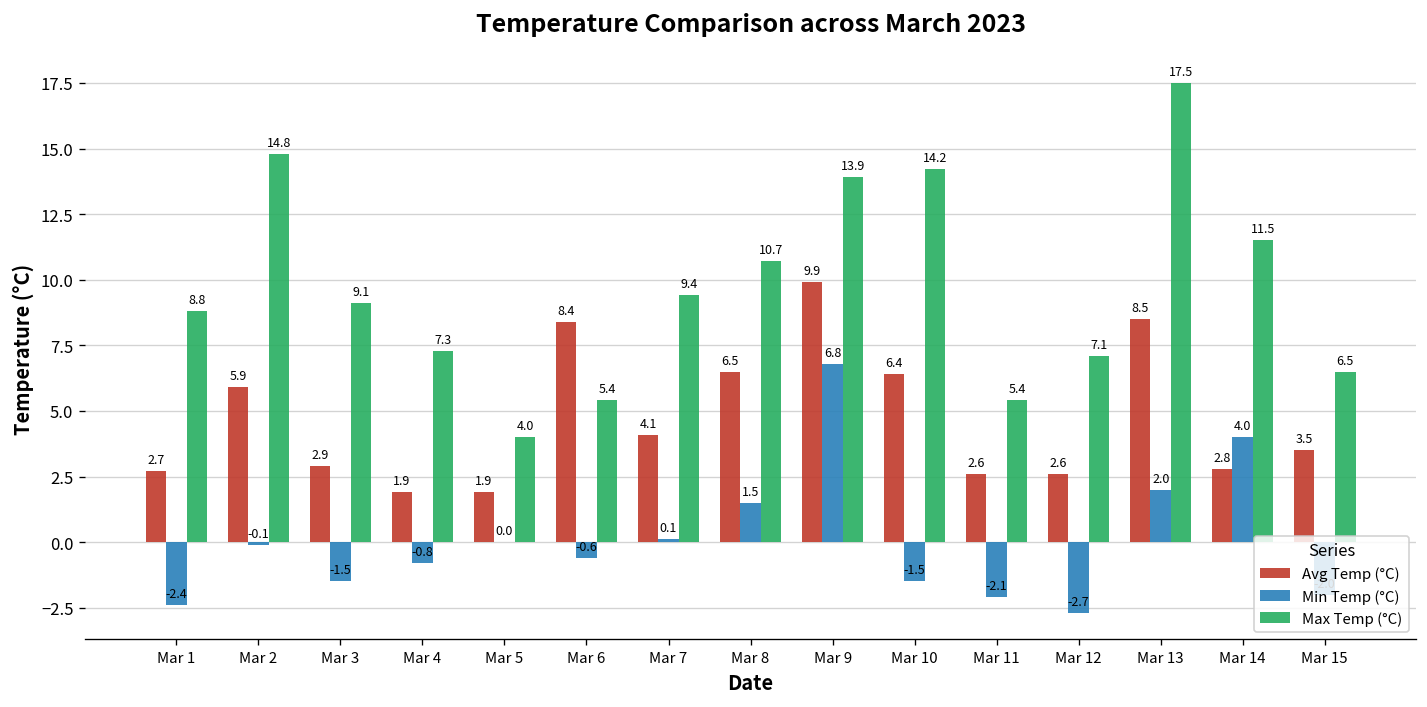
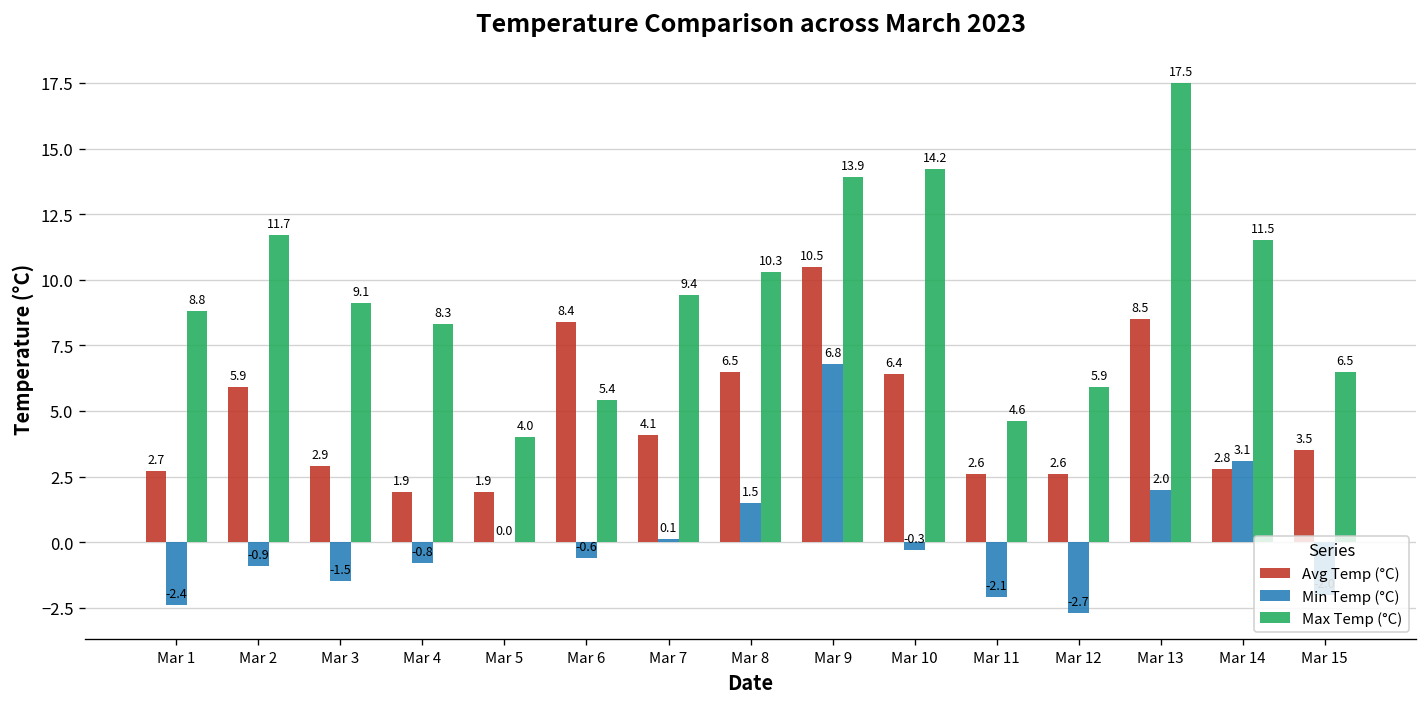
Min Temp (°C), Mar 2: -0.1 -> -0.9
Max Temp (°C), Mar 2: 14.8 -> 11.7
Max Temp (°C), Mar 4: 7.3 -> 8.3
Max Temp (°C), Mar 8: 10.7 -> 10.3
Avg Temp (°C), Mar 9: 9.9 -> 10.5
Min Temp (°C), Mar 10: -1.5 -> -0.3
Max Temp (°C), Mar 11: 5.4 -> 4.6
Max Temp (°C), Mar 12: 7.1 -> 5.9
Min Temp (°C), Mar 14: 4.0 -> 3.1
